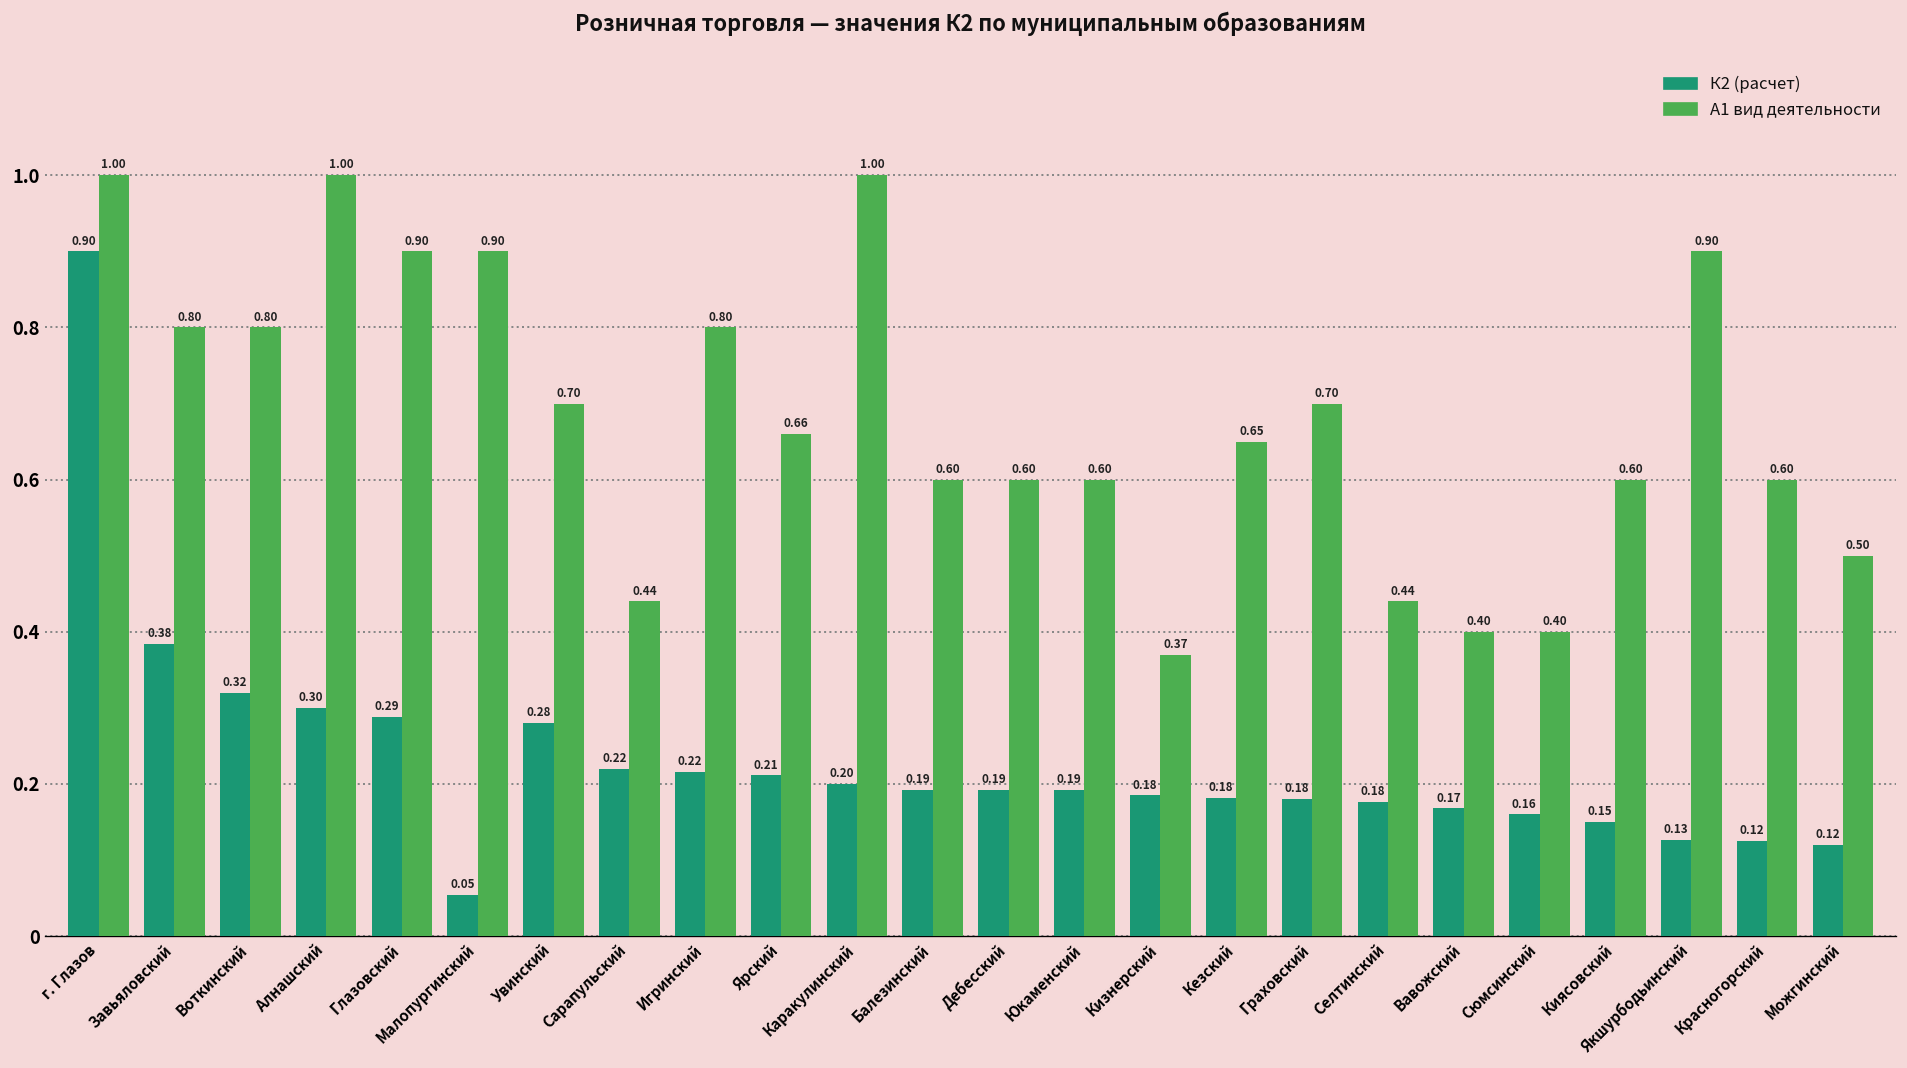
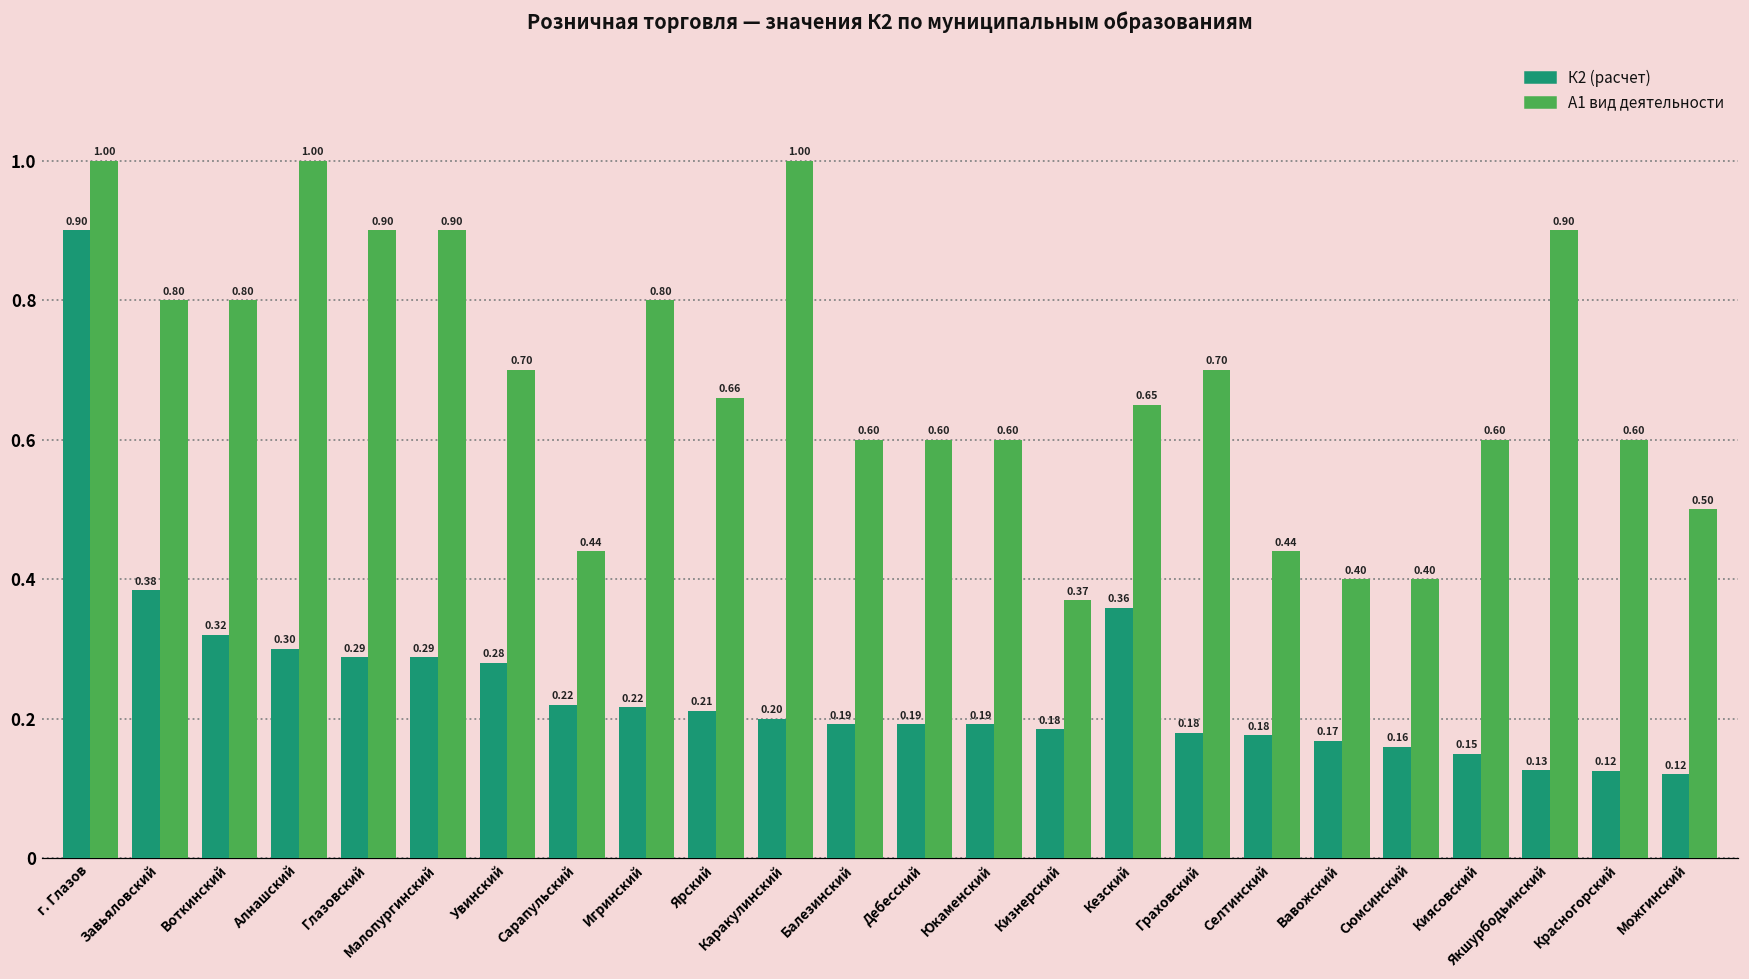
К2 (расчет), Малопургинский: 0.05 -> 0.29
К2 (расчет), Кезский: 0.18 -> 0.36
